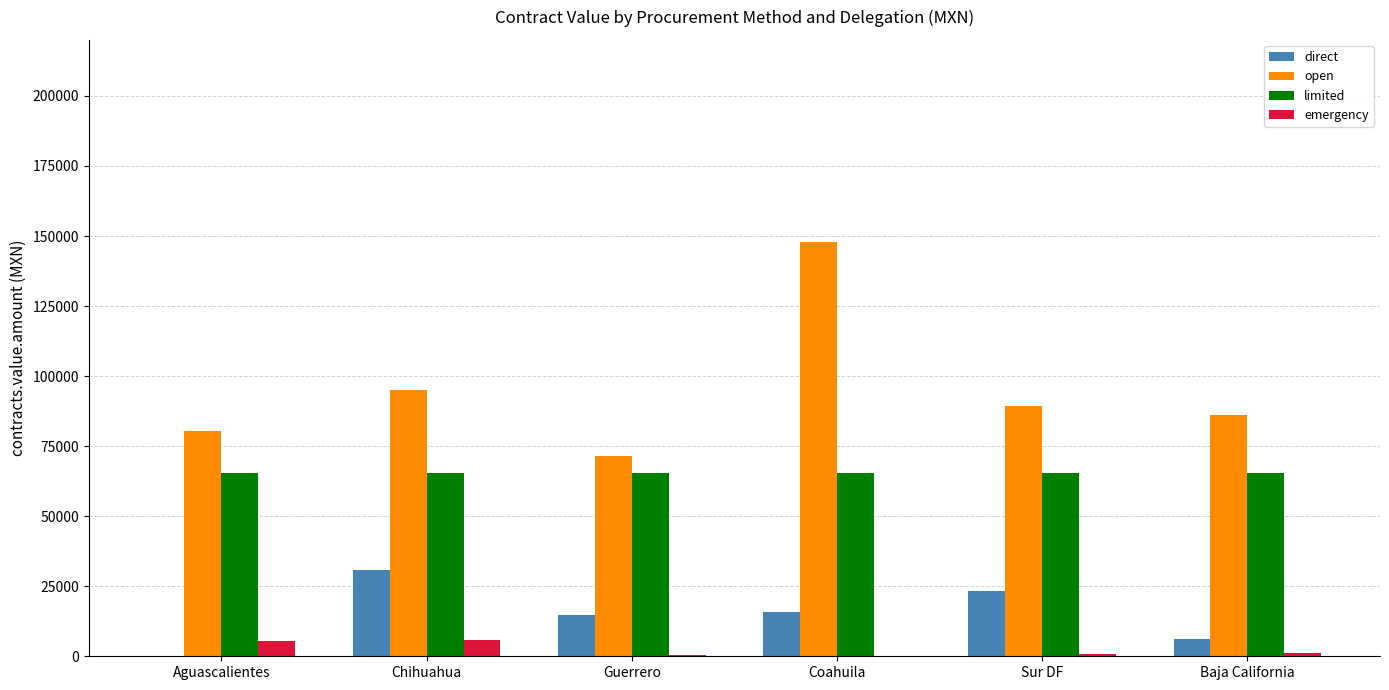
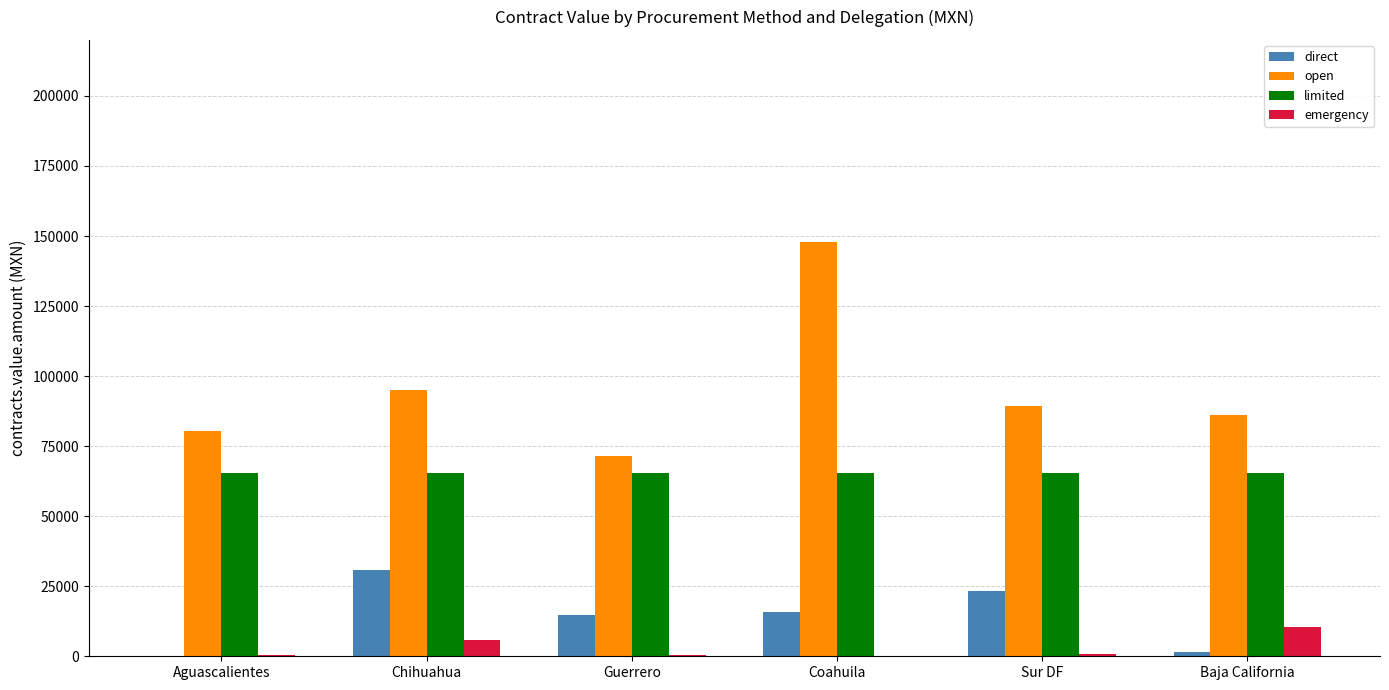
emergency, Aguascalientes: 5000 -> 1000
direct, Baja California: 6000 -> 1000
emergency, Baja California: 1000 -> 10000
